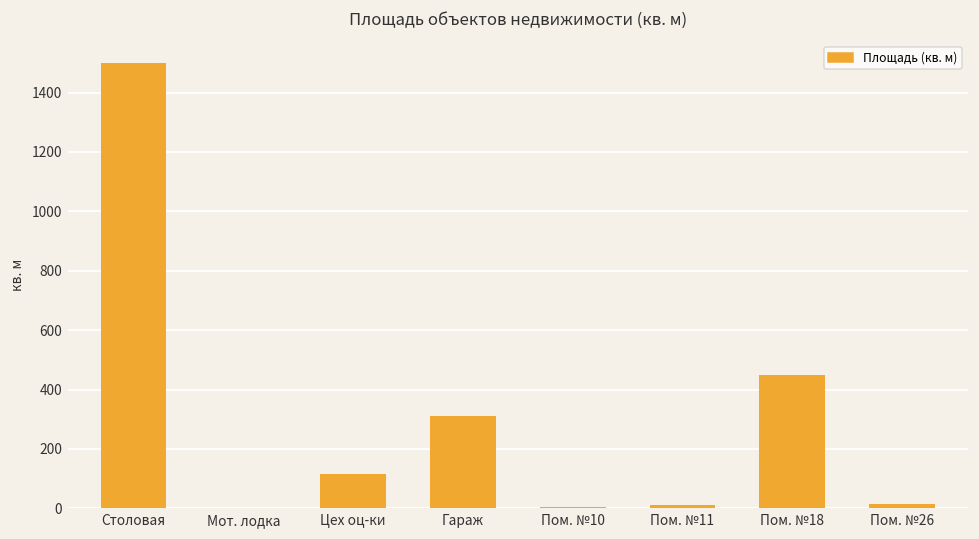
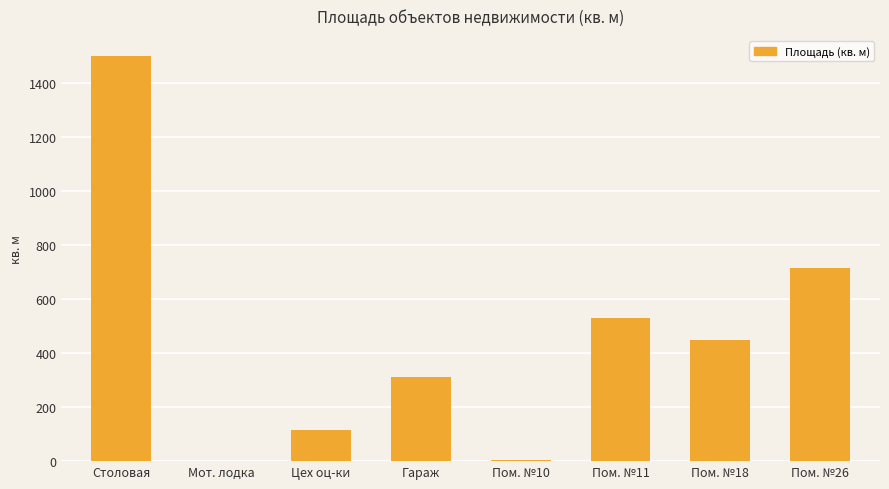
Пом. №11: 10 -> 530
Пом. №26: 10 -> 720
